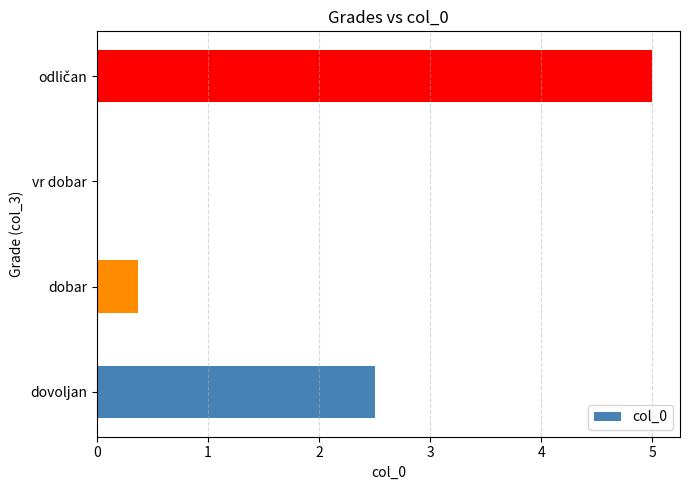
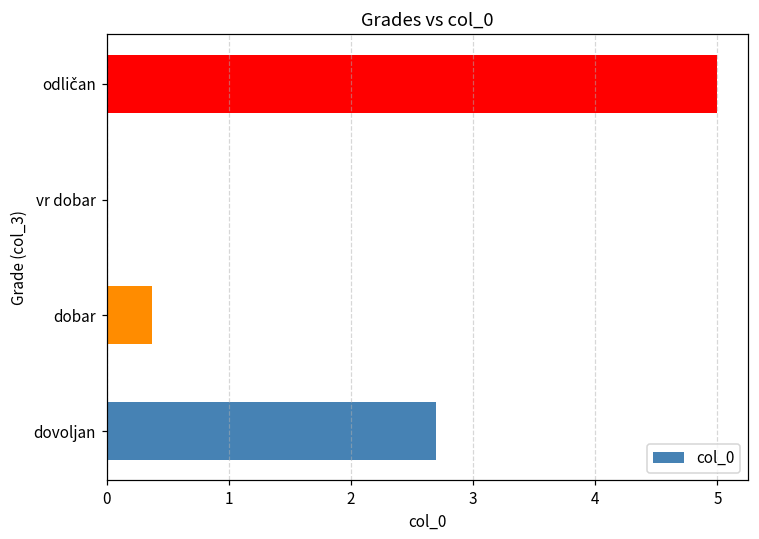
dovoljan: 2.5 -> 2.7
